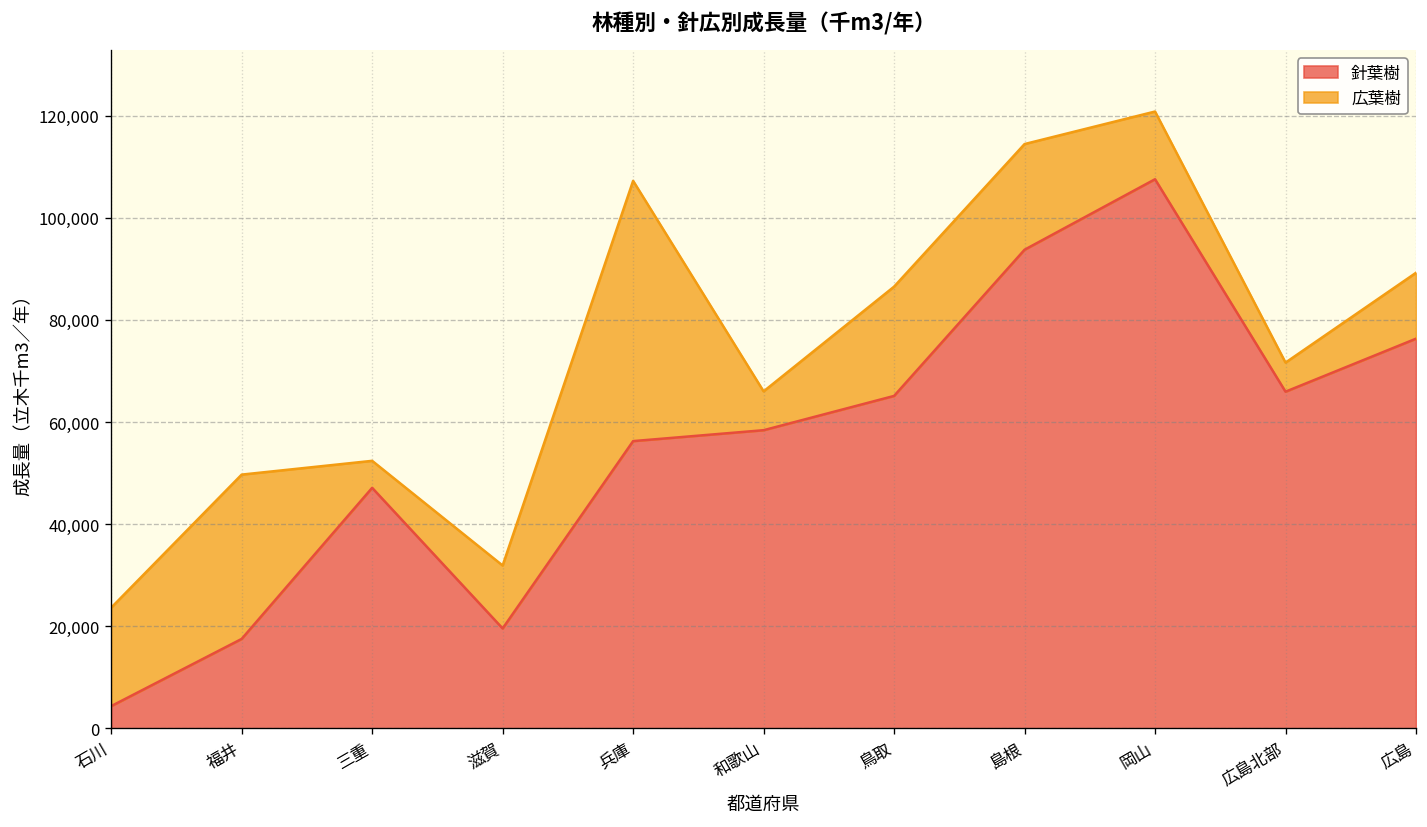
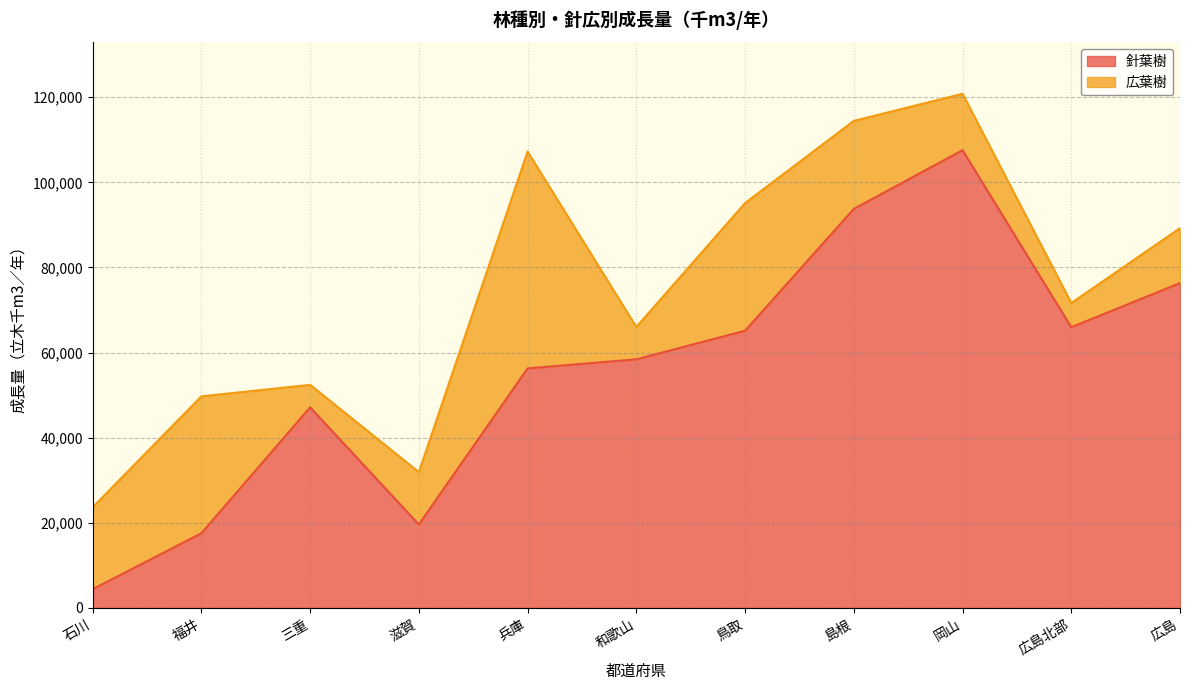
広葉樹, 鳥取: 21,000 -> 30,000
